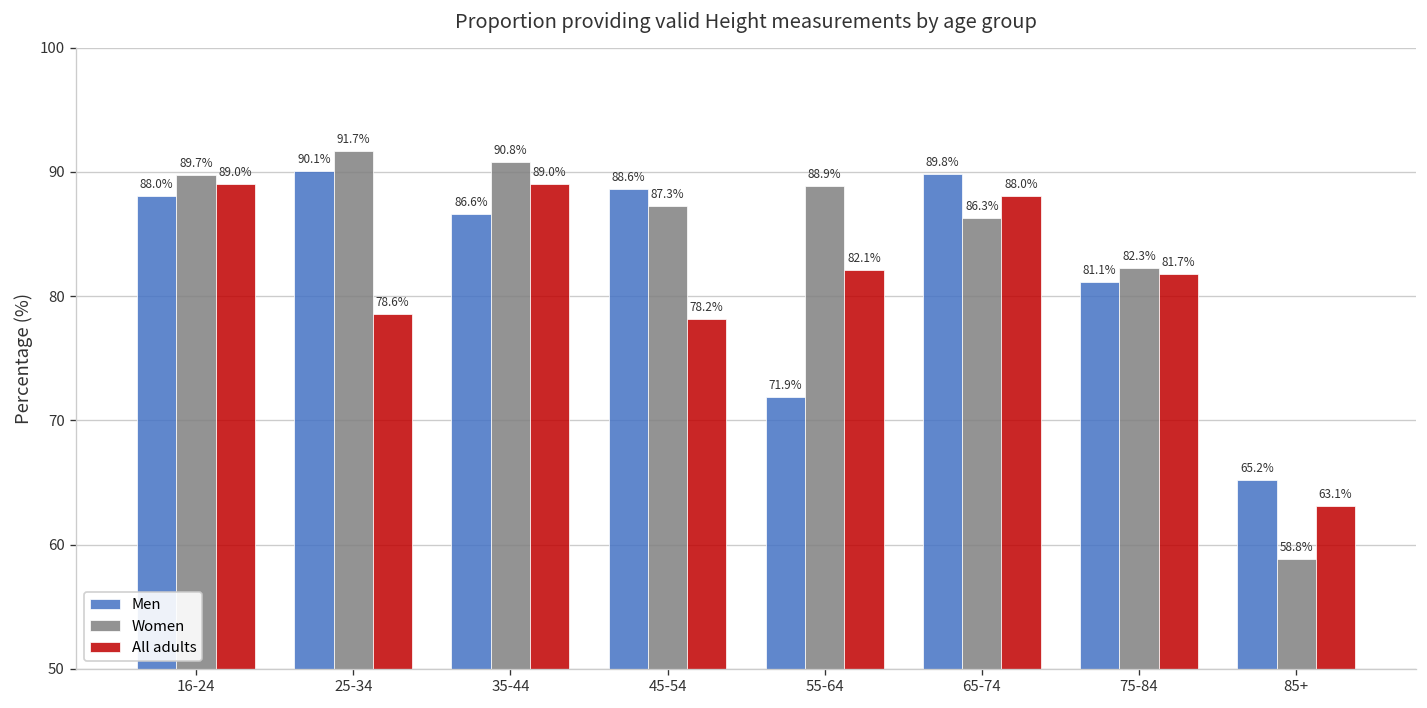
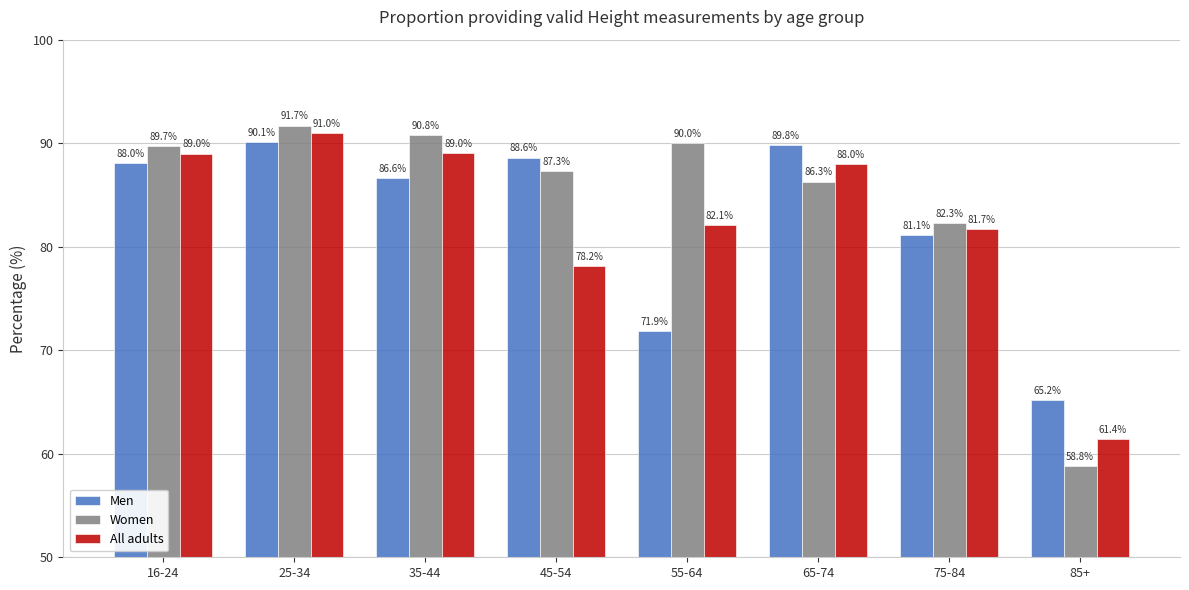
All adults, 25-34: 78.6% -> 91.0%
Women, 55-64: 88.9% -> 90.0%
All adults, 85+: 63.1% -> 61.4%
